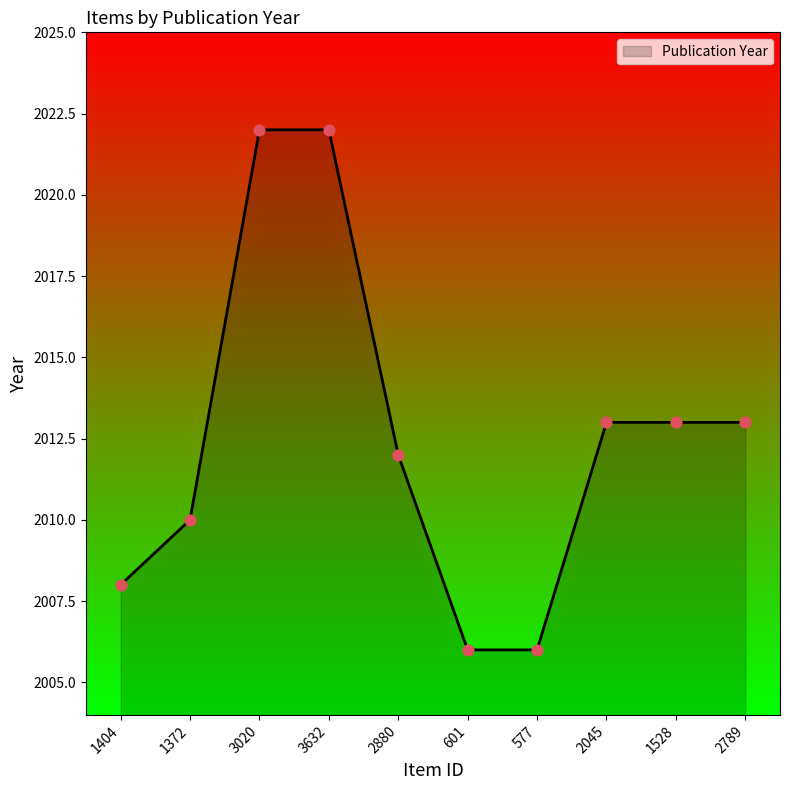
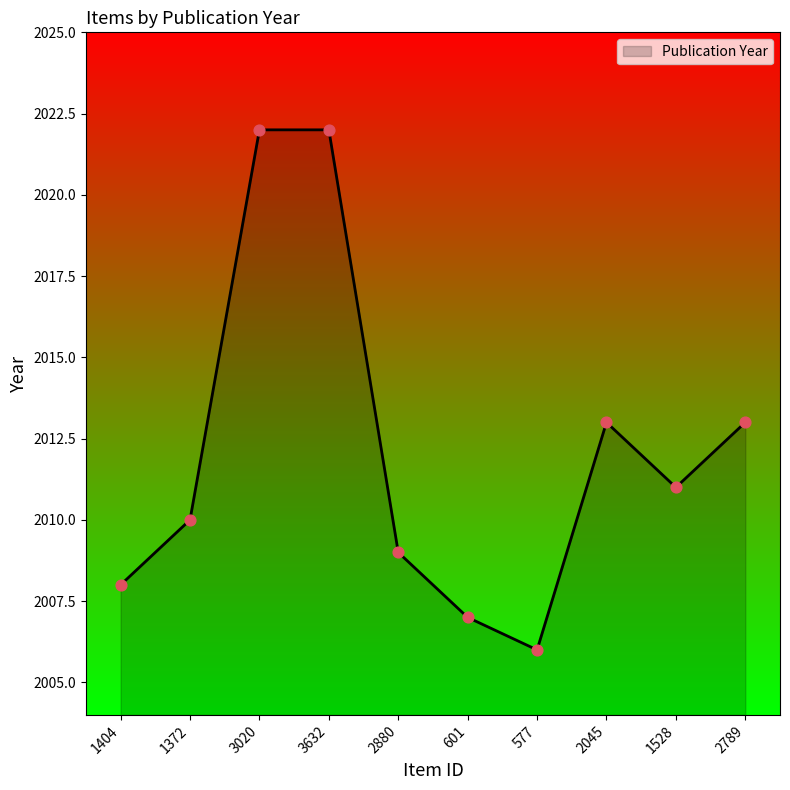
2880: 2012 -> 2009
601: 2006 -> 2007
1528: 2013 -> 2011
